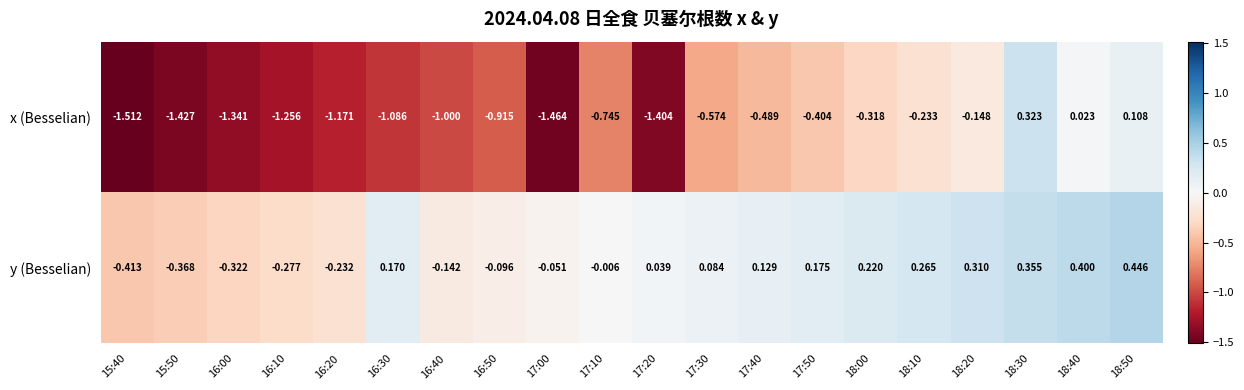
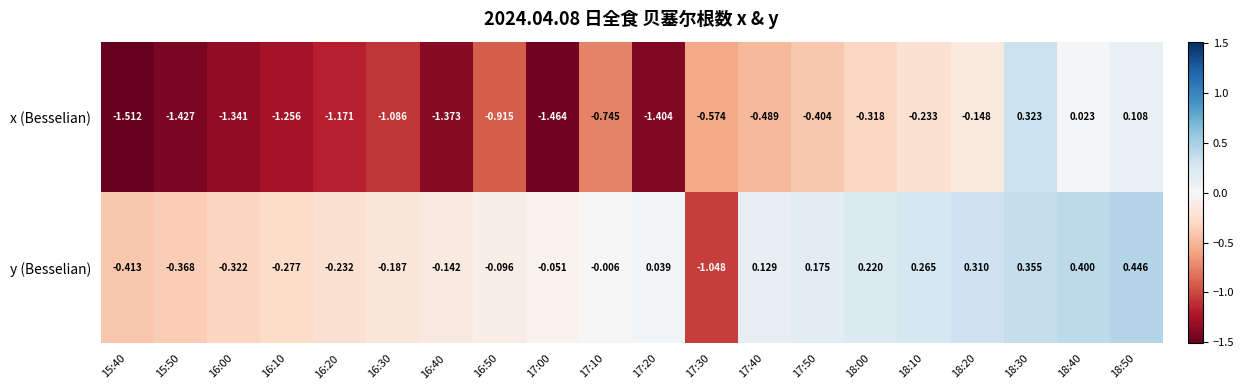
x (Besselian), 16:40: -1.000 -> -1.373
y (Besselian), 16:30: 0.170 -> -0.187
y (Besselian), 17:30: 0.084 -> -1.048
